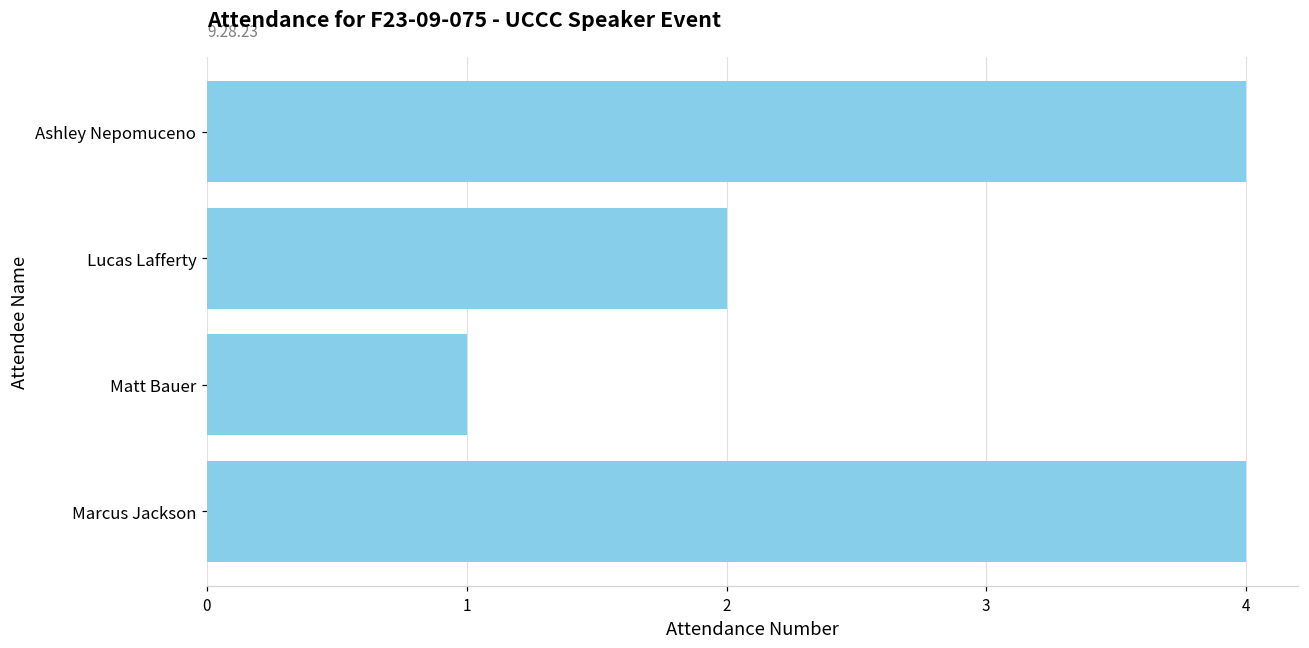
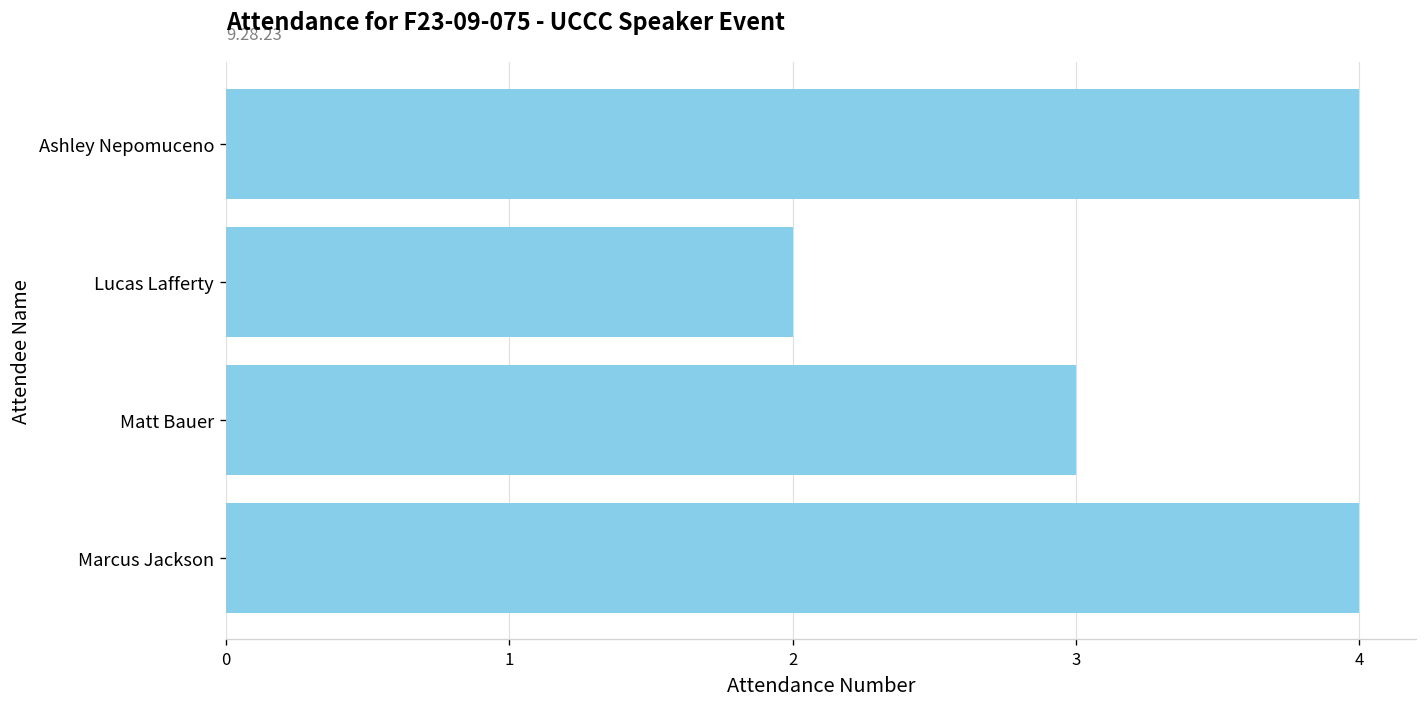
Matt Bauer: 1 -> 3
